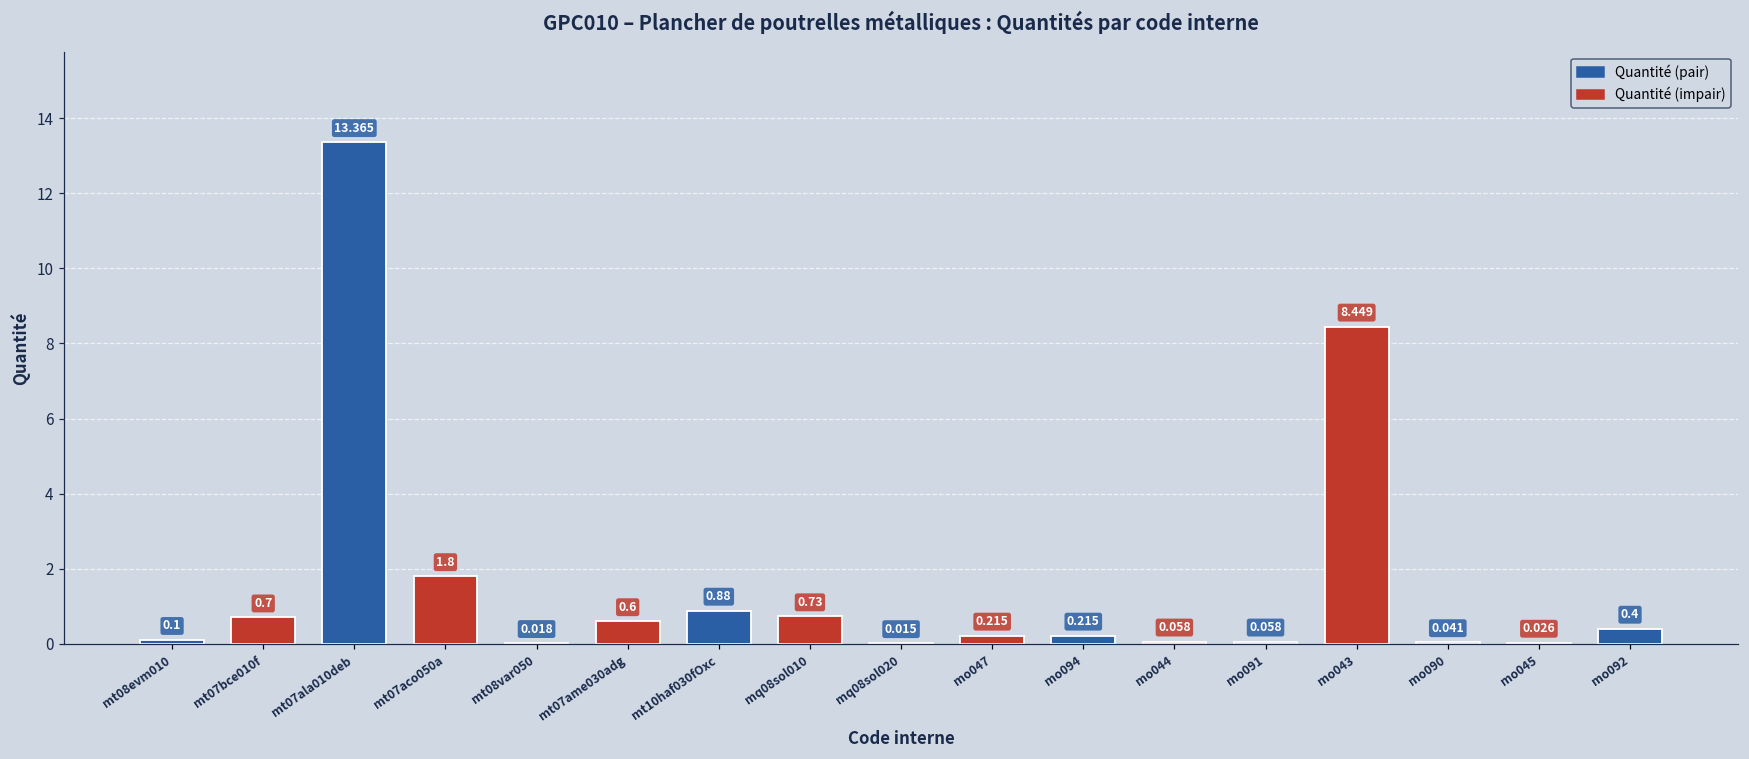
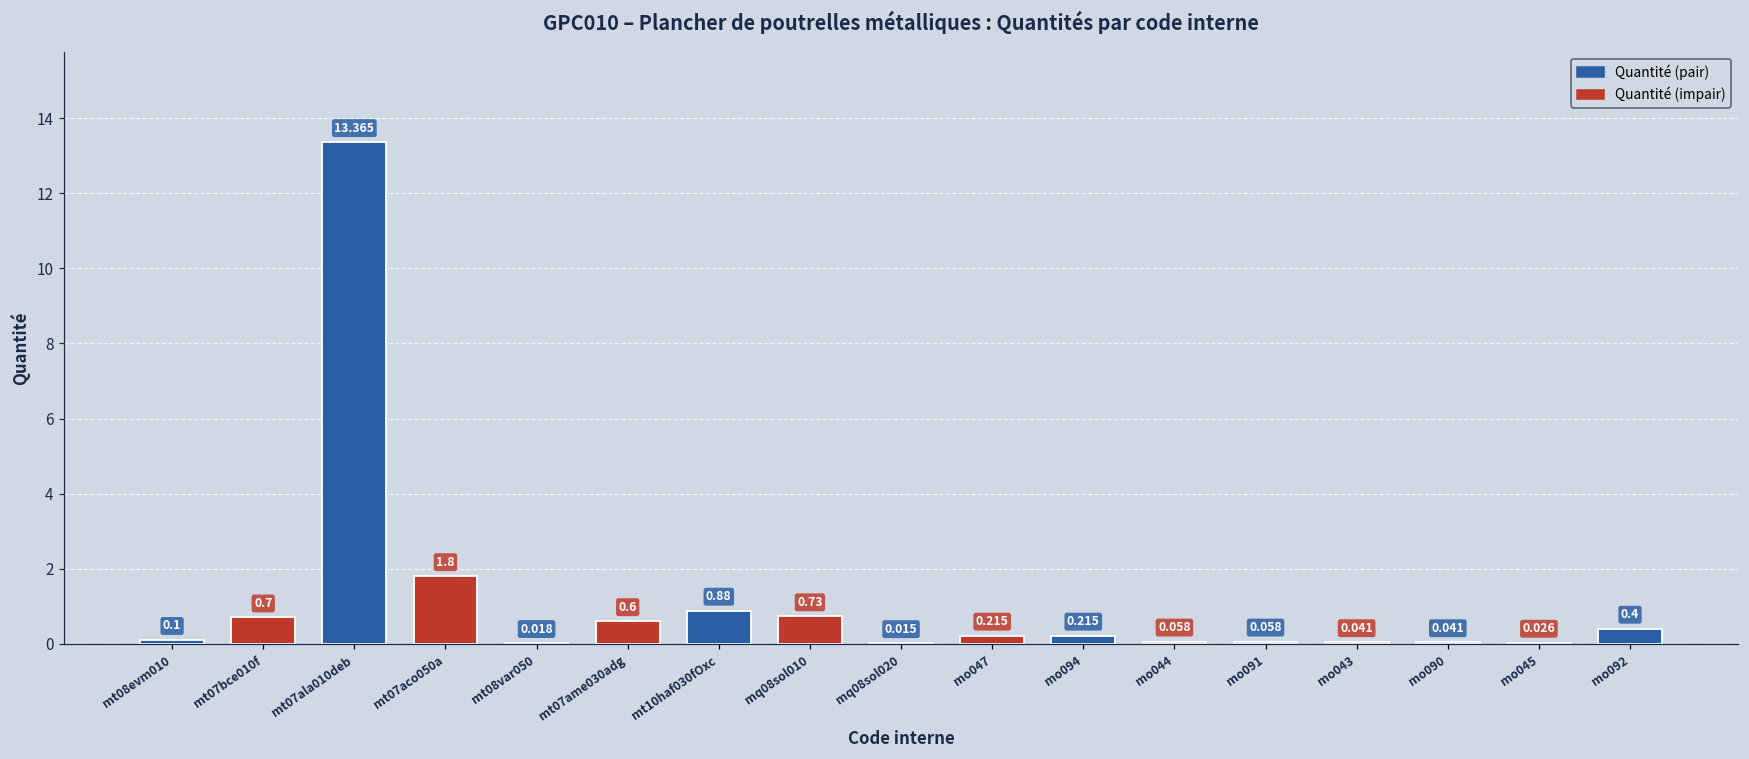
mo043: 8.449 -> 0.041
